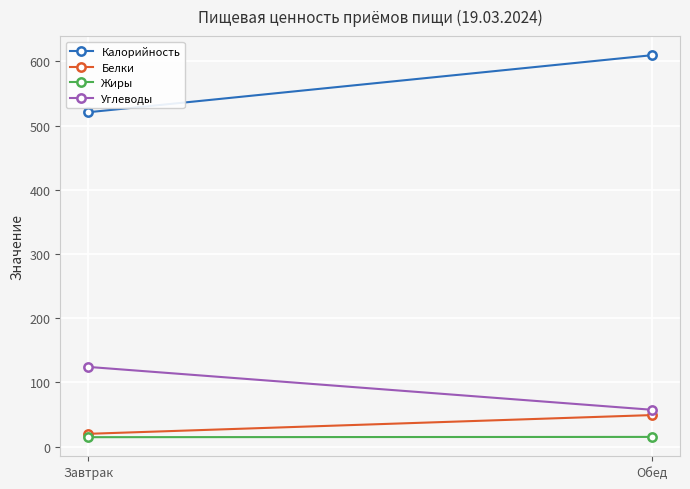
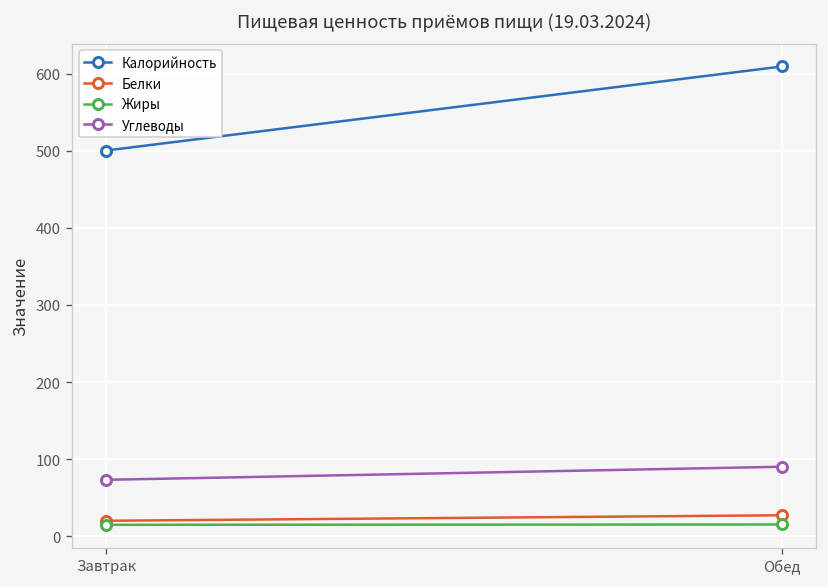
Калорийность, Завтрак: 520 -> 500
Углеводы, Завтрак: 120 -> 70
Белки, Обед: 50 -> 30
Углеводы, Обед: 60 -> 90
